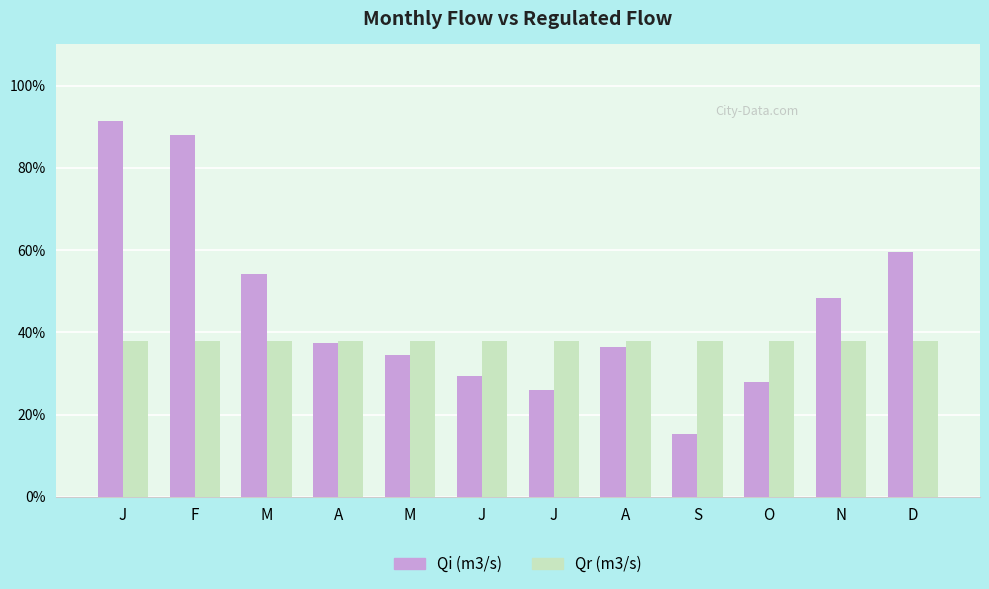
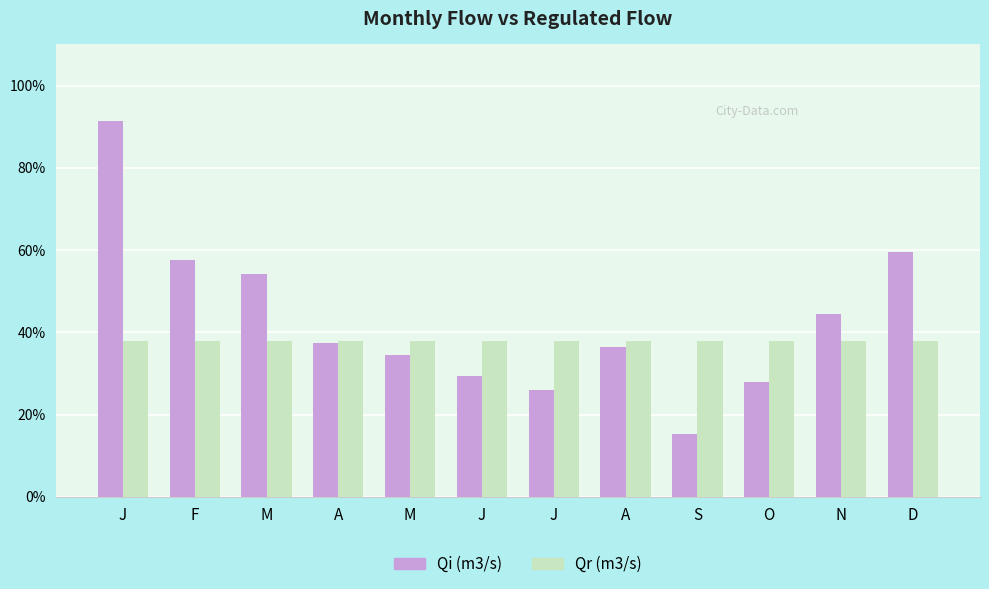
Qi (m3/s), F: 88% -> 58%
Qi (m3/s), N: 48% -> 45%
